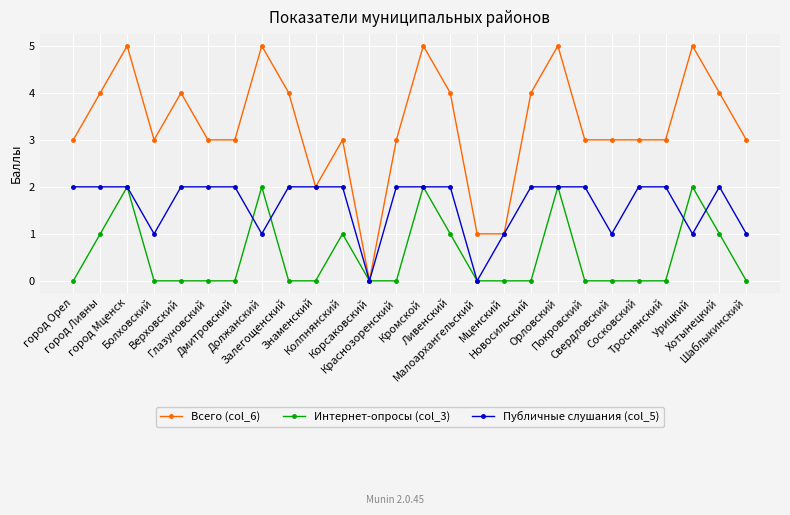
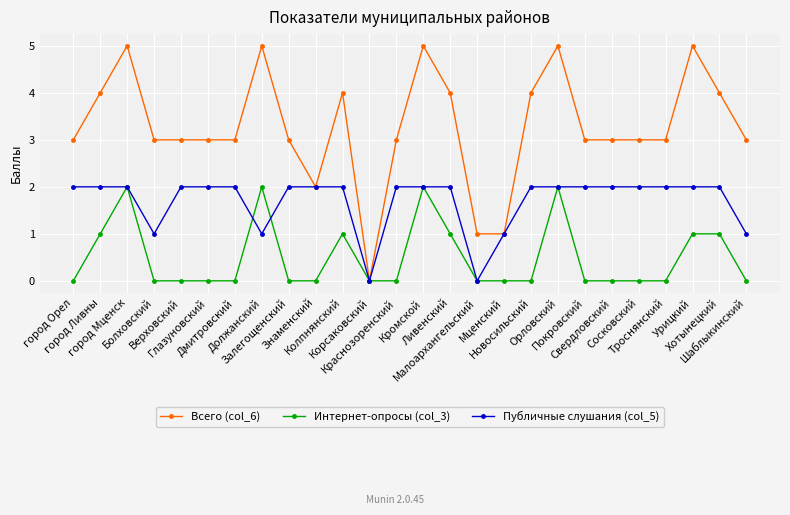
Всего (col_6), Верховский: 4 -> 3
Всего (col_6), Залегощенский: 4 -> 3
Всего (col_6), Колпнянский: 3 -> 4
Публичные слушания (col_5), Свердловский: 1 -> 2
Интернет-опросы (col_3), Урицкий: 2 -> 1
Публичные слушания (col_5), Урицкий: 1 -> 2
